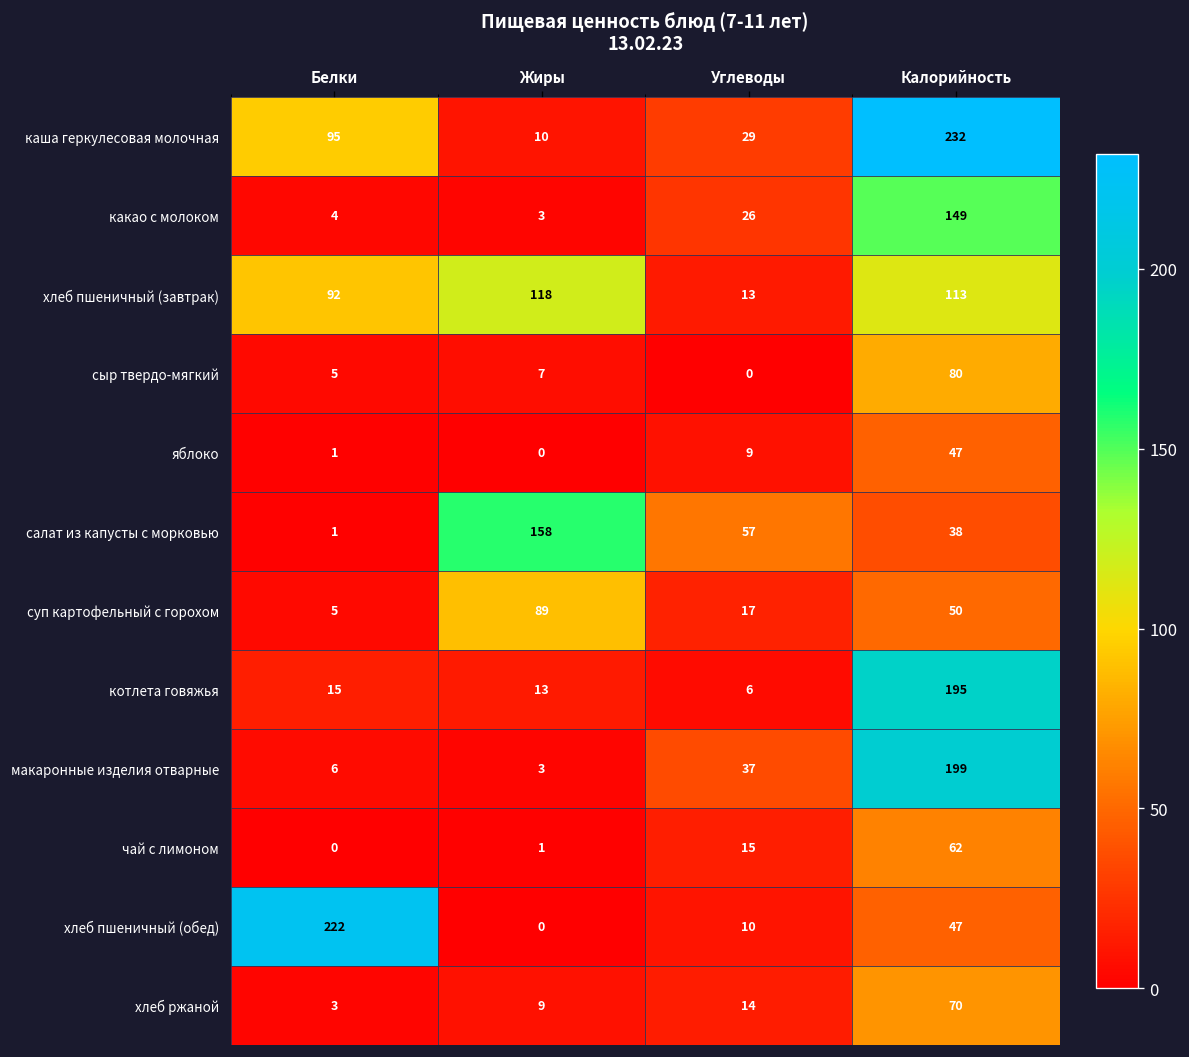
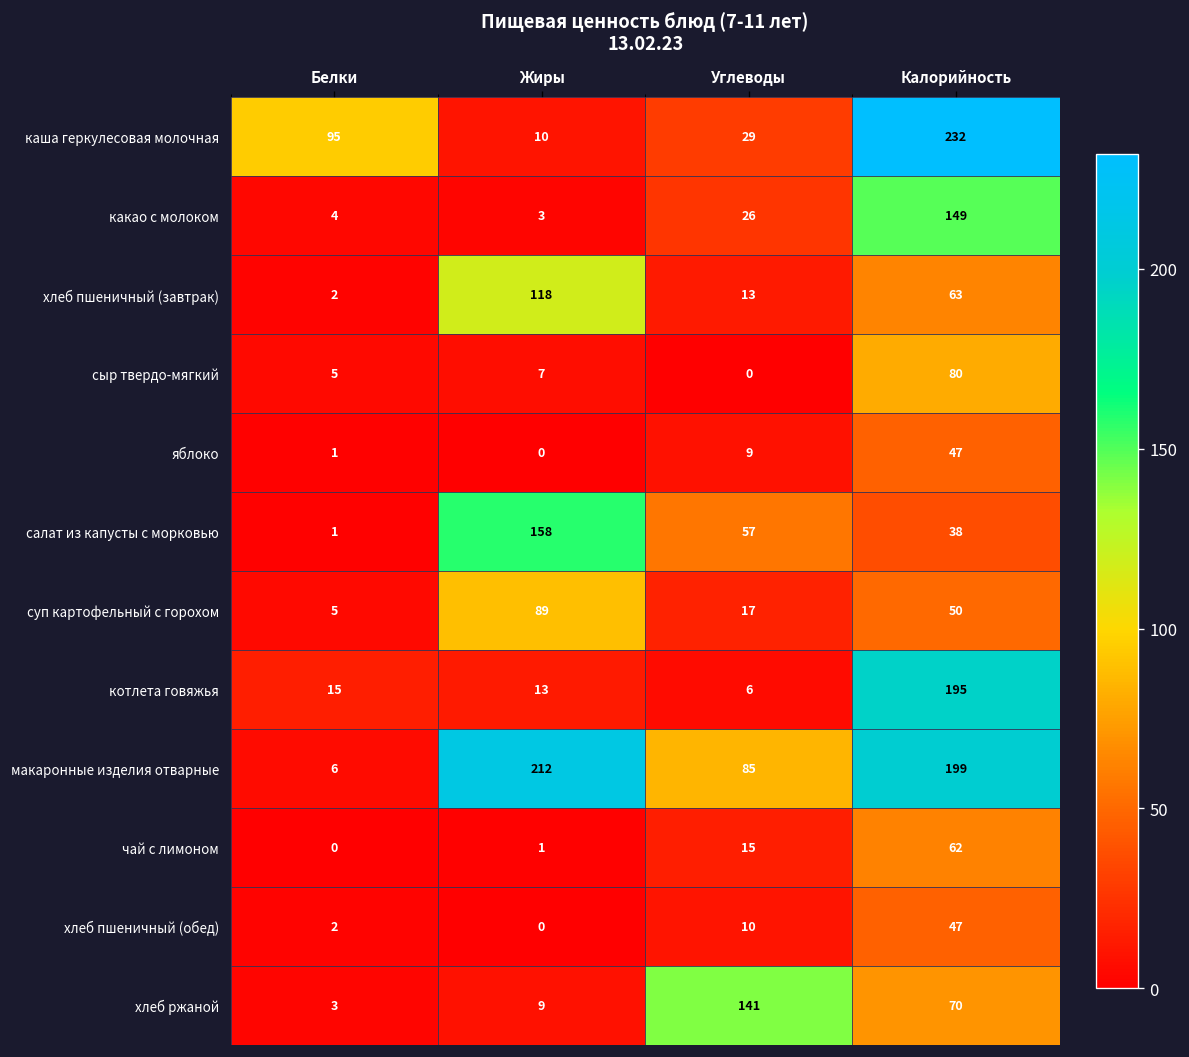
хлеб пшеничный (завтрак), Белки: 92 -> 2
хлеб пшеничный (завтрак), Калорийность: 113 -> 63
макаронные изделия отварные, Жиры: 3 -> 212
макаронные изделия отварные, Углеводы: 37 -> 85
хлеб пшеничный (обед), Белки: 222 -> 2
хлеб ржаной, Углеводы: 14 -> 141
